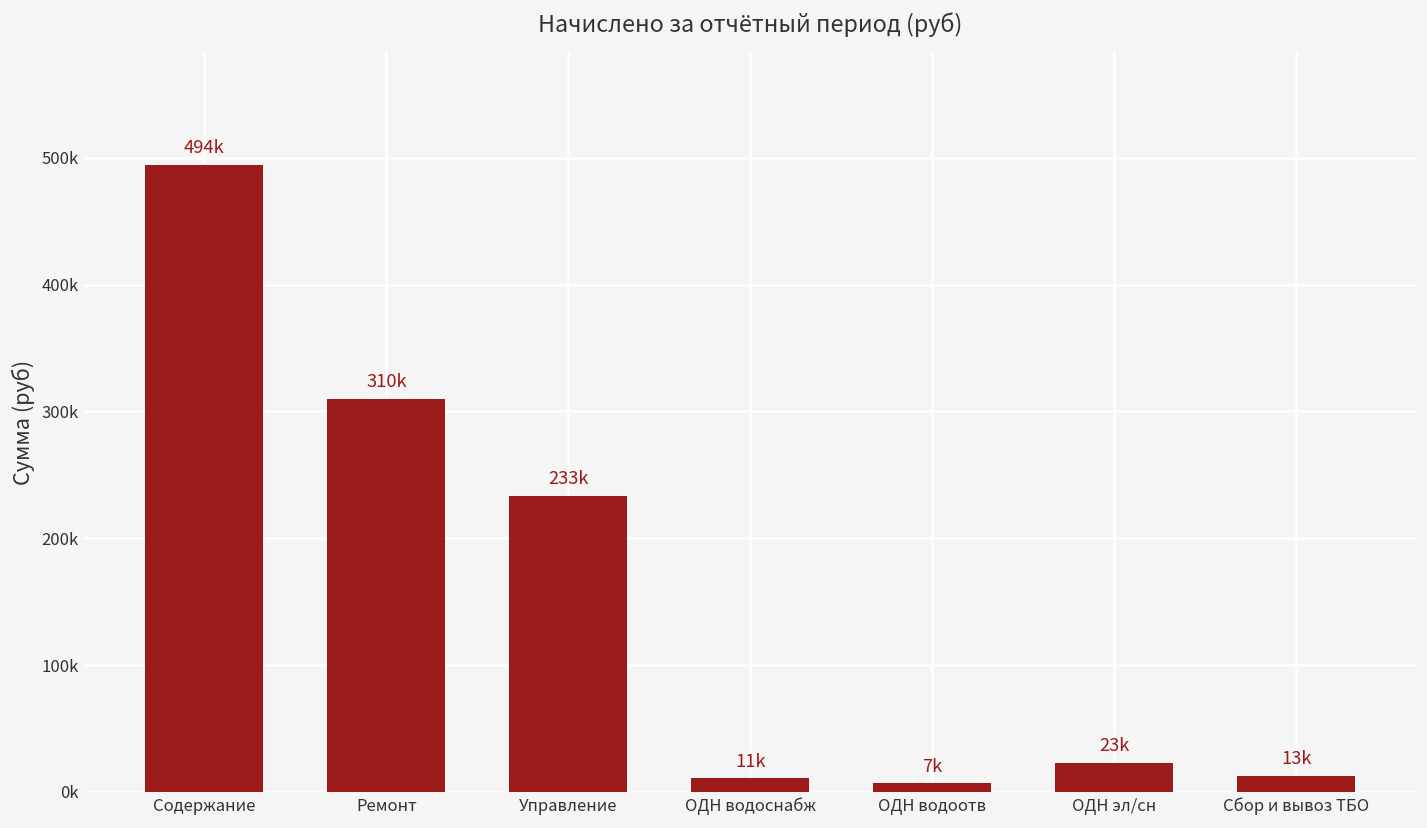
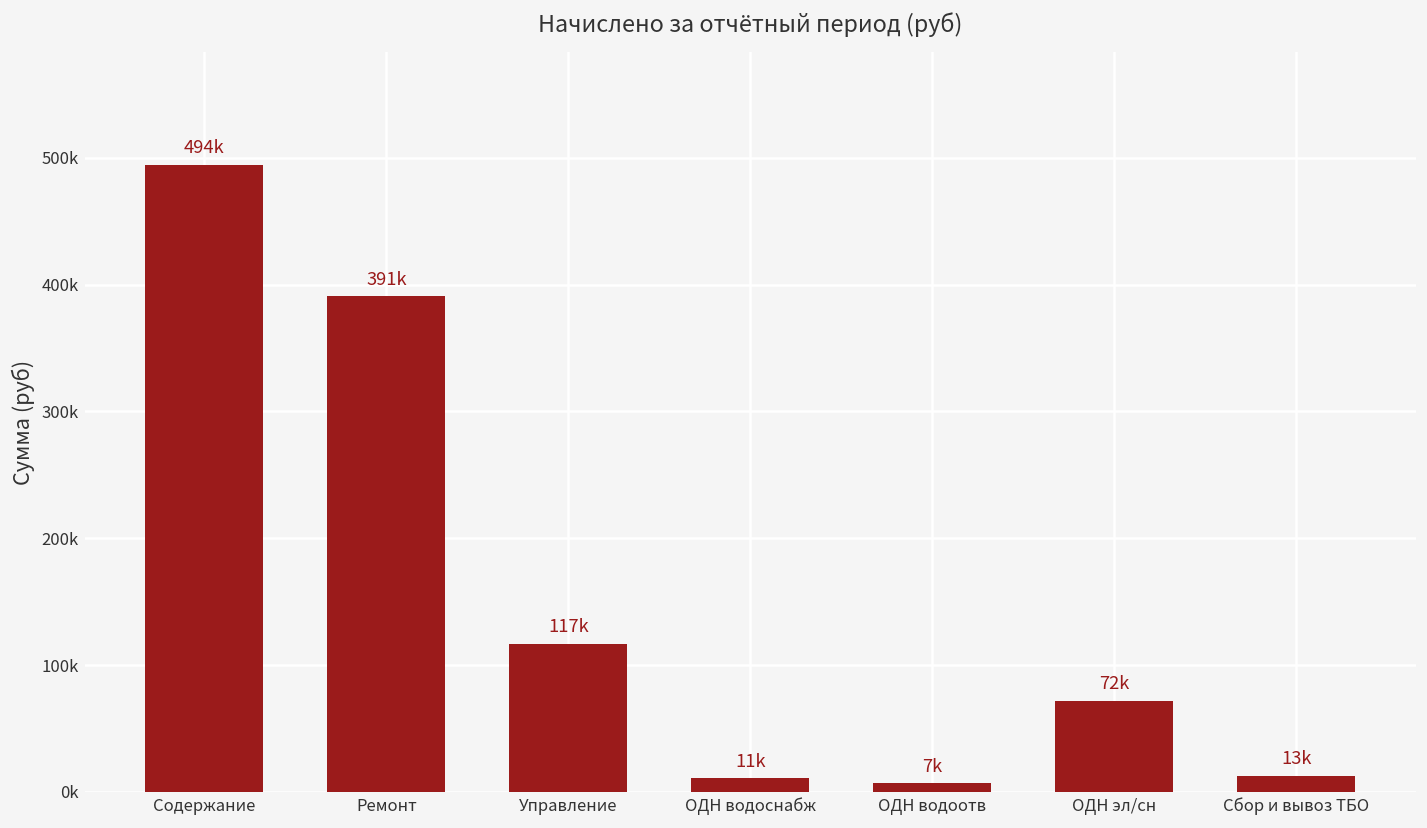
Ремонт: 310k -> 391k
Управление: 233k -> 117k
ОДН эл/сн: 23k -> 72k
